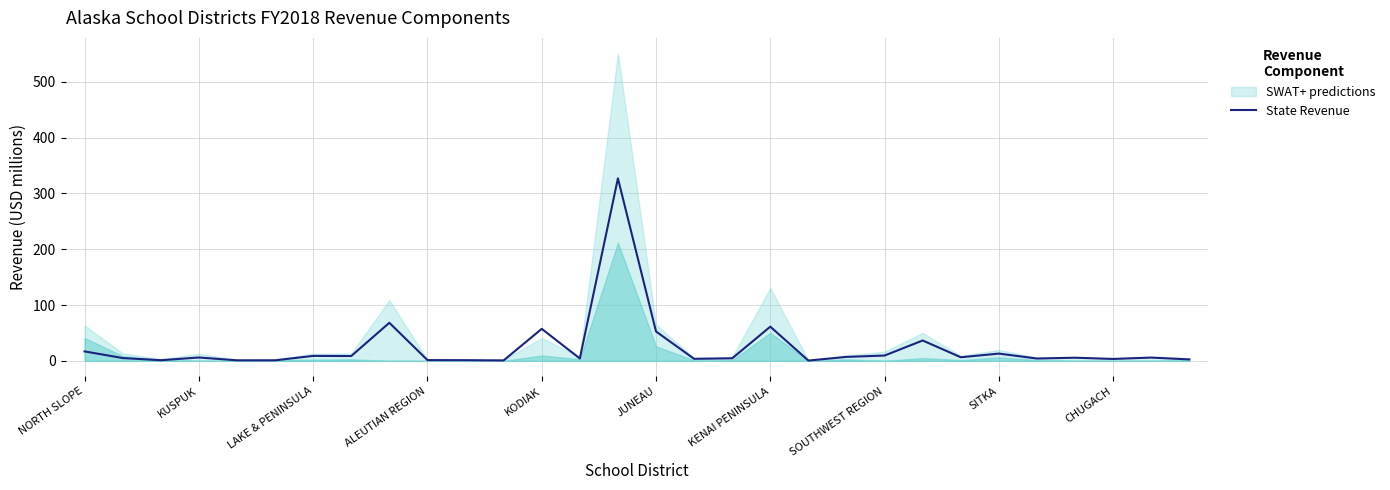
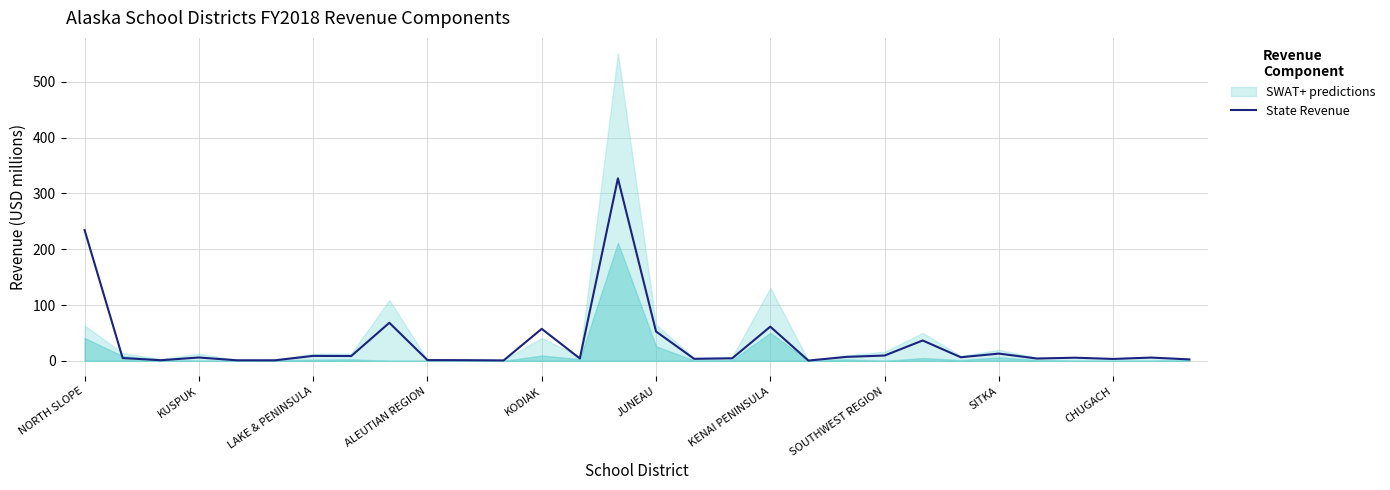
State Revenue, NORTH SLOPE: 20 -> 230
